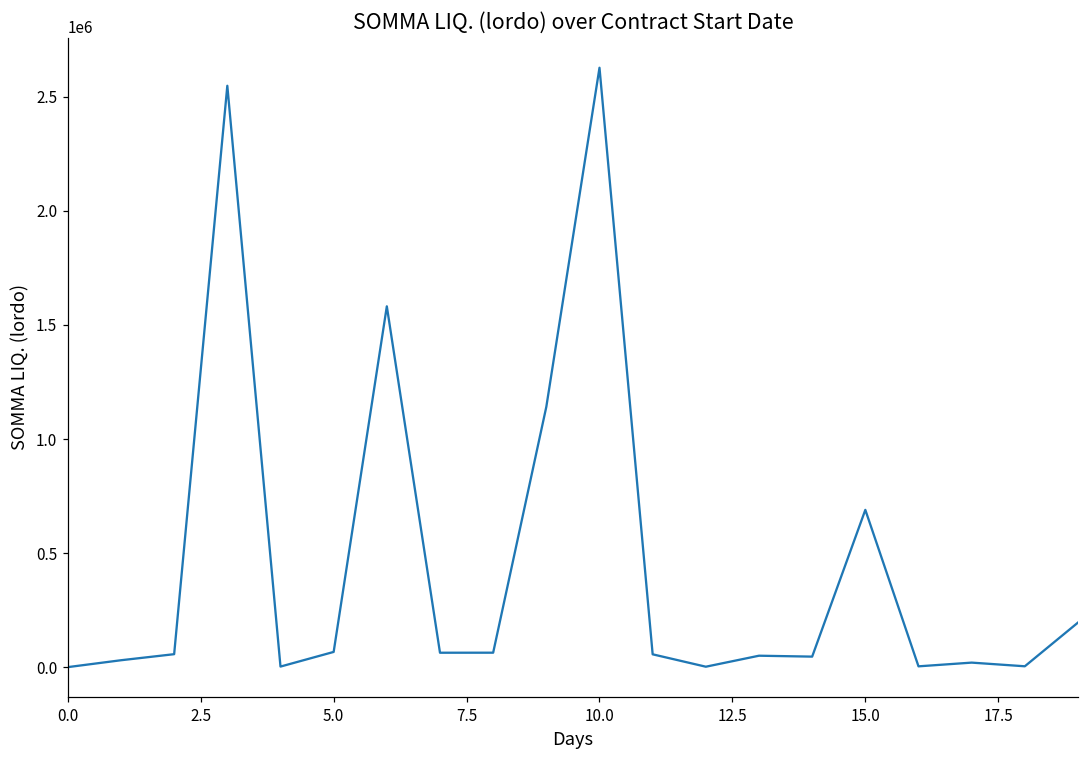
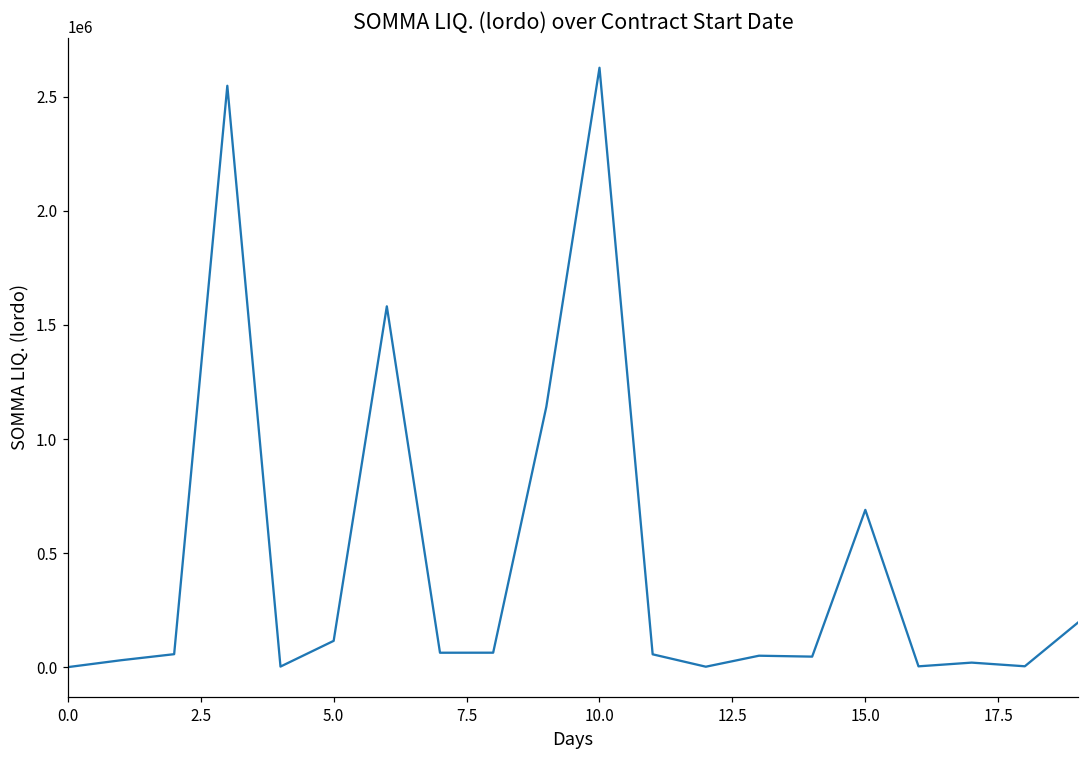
5.0: 70000 -> 120000
